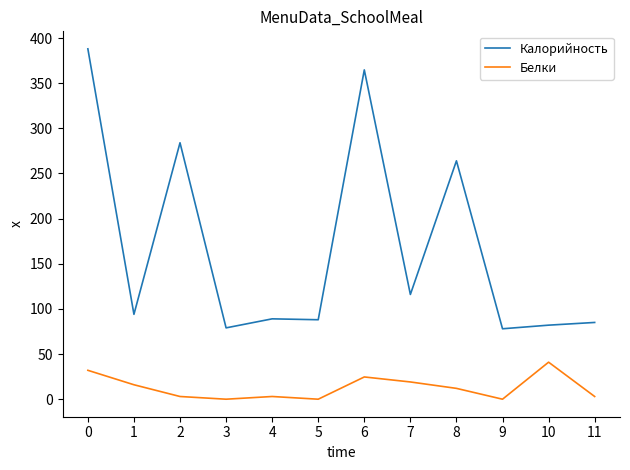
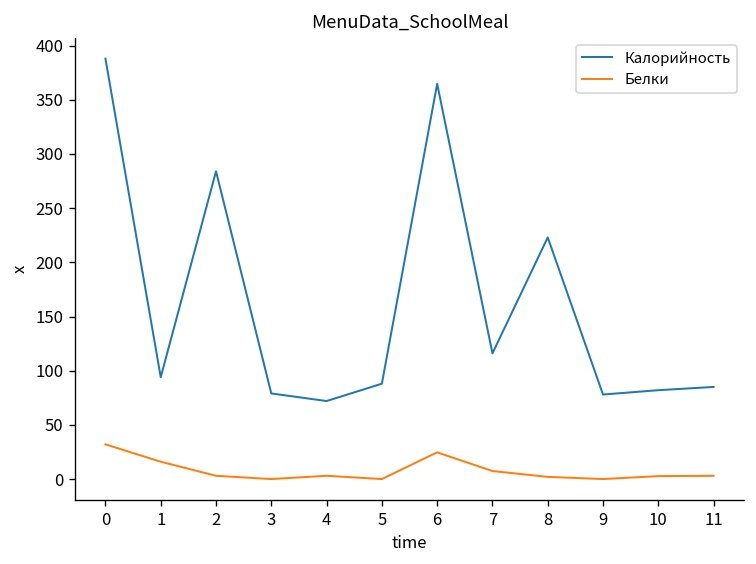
Калорийность, 4: 90 -> 70
Белки, 7: 20 -> 10
Калорийность, 8: 260 -> 220
Белки, 8: 10 -> 0
Белки, 10: 40 -> 0
